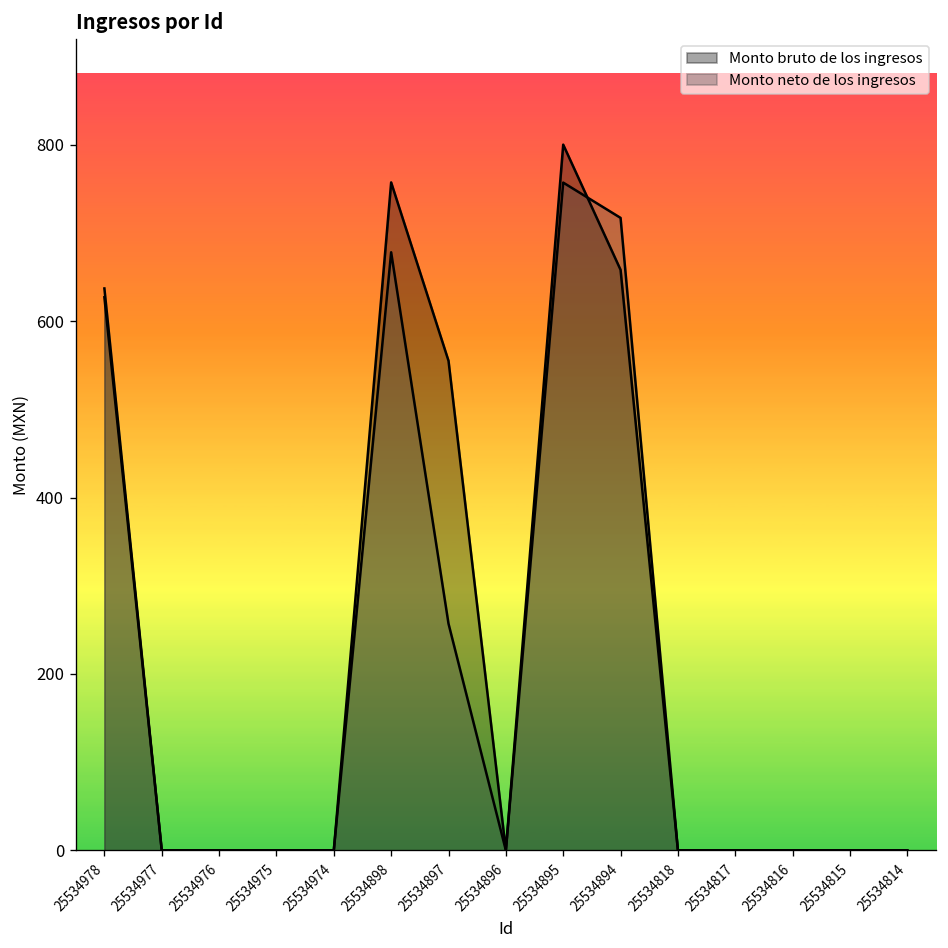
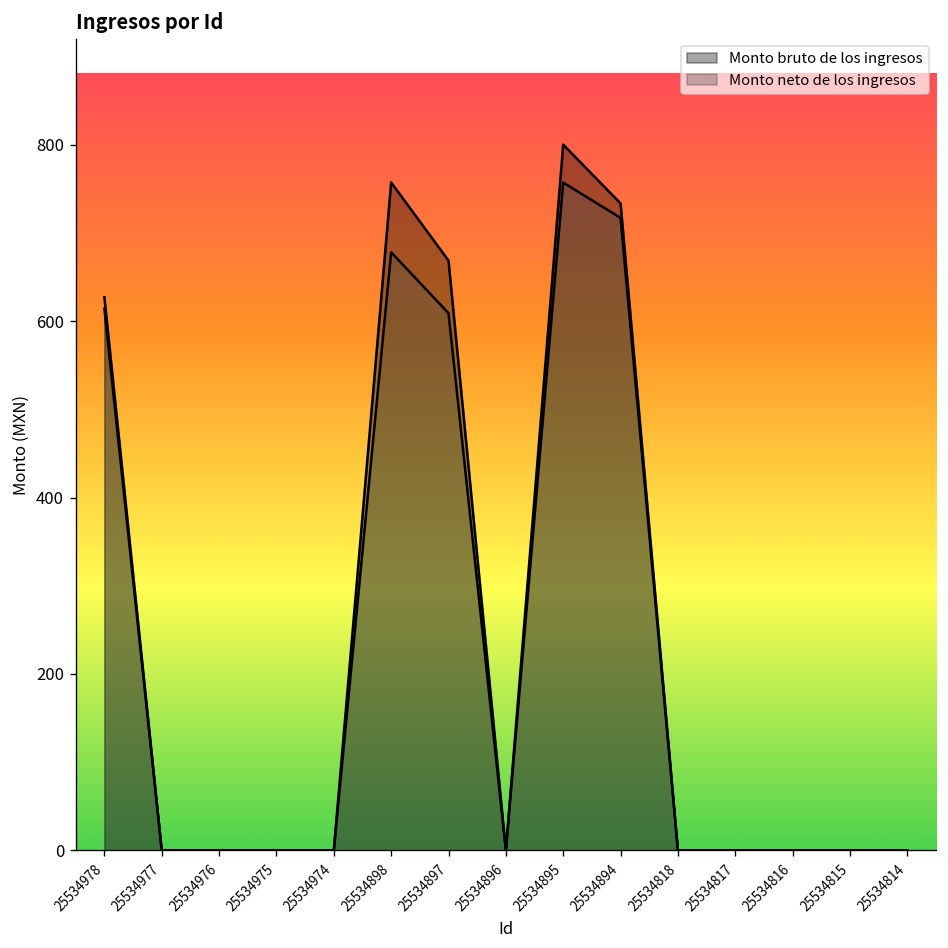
Monto neto de los ingresos, 25534978: 640 -> 610
Monto bruto de los ingresos, 25534897: 560 -> 670
Monto neto de los ingresos, 25534897: 260 -> 610
Monto bruto de los ingresos, 25534894: 660 -> 730
